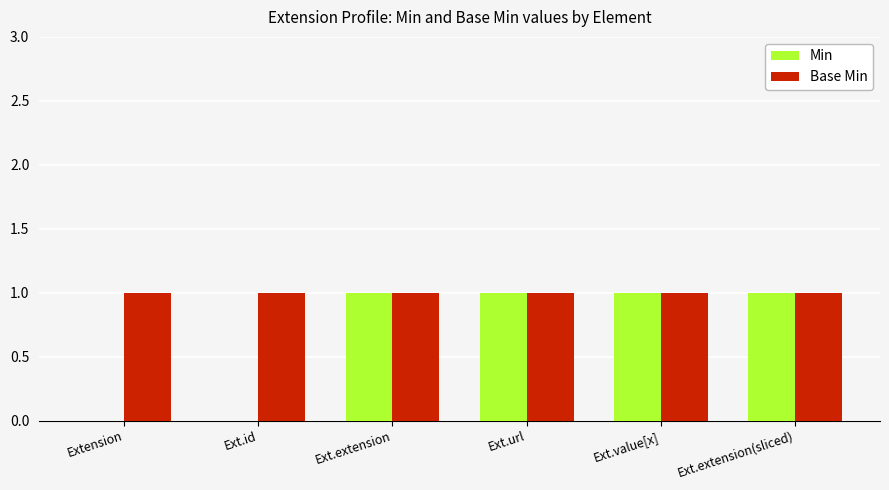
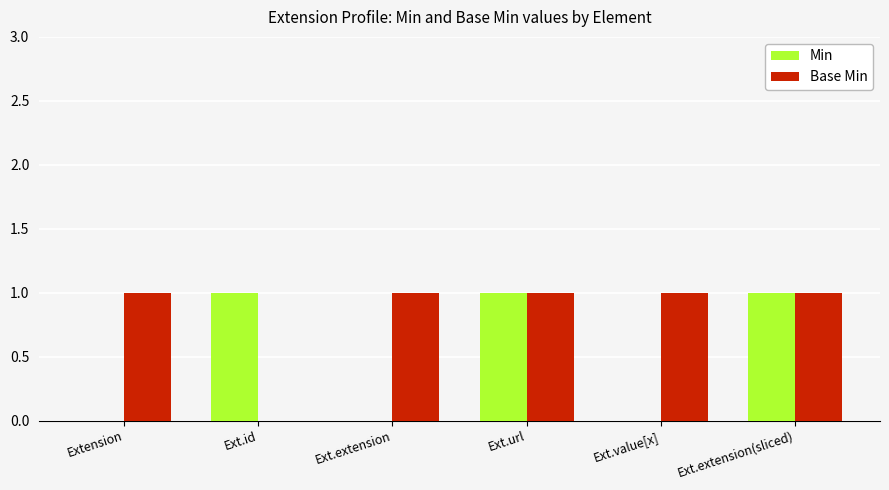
Min, Ext.id: 0 -> 1
Base Min, Ext.id: 1 -> 0
Min, Ext.extension: 1 -> 0
Min, Ext.value[x]: 1 -> 0
